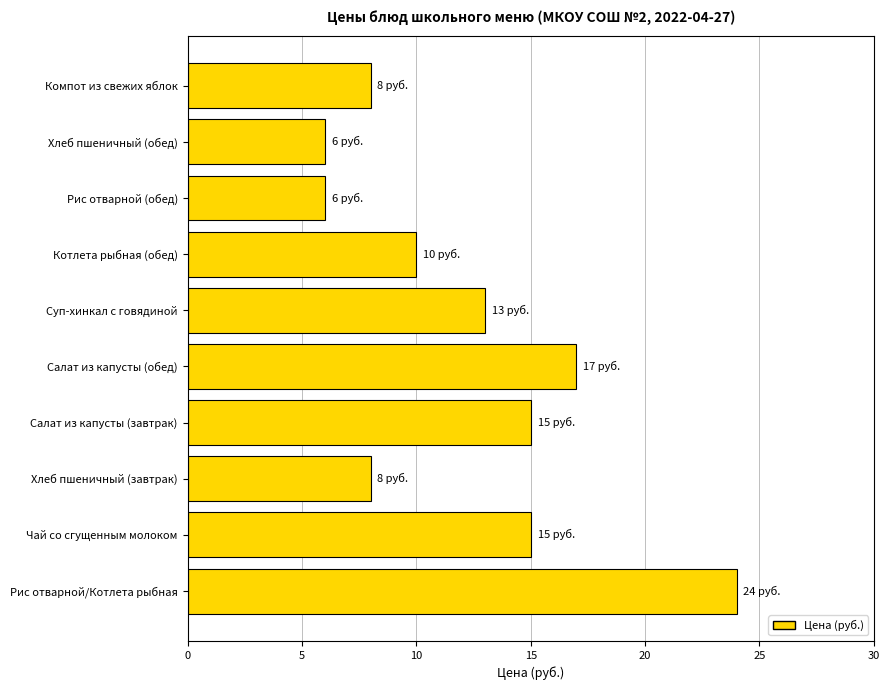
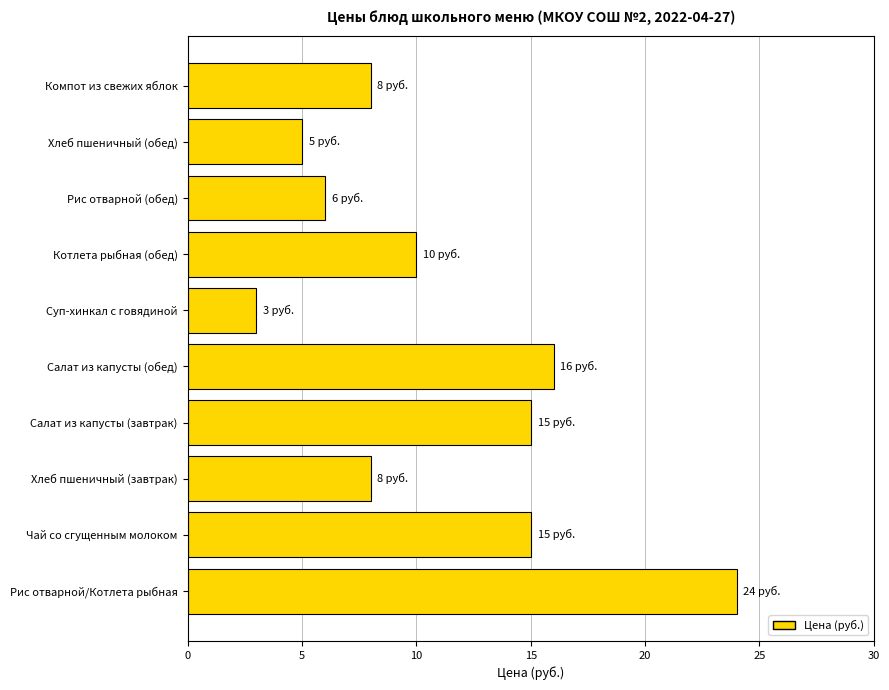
Хлеб пшеничный (обед): 6 -> 5
Суп-хинкал с говядиной: 13 -> 3
Салат из капусты (обед): 17 -> 16
